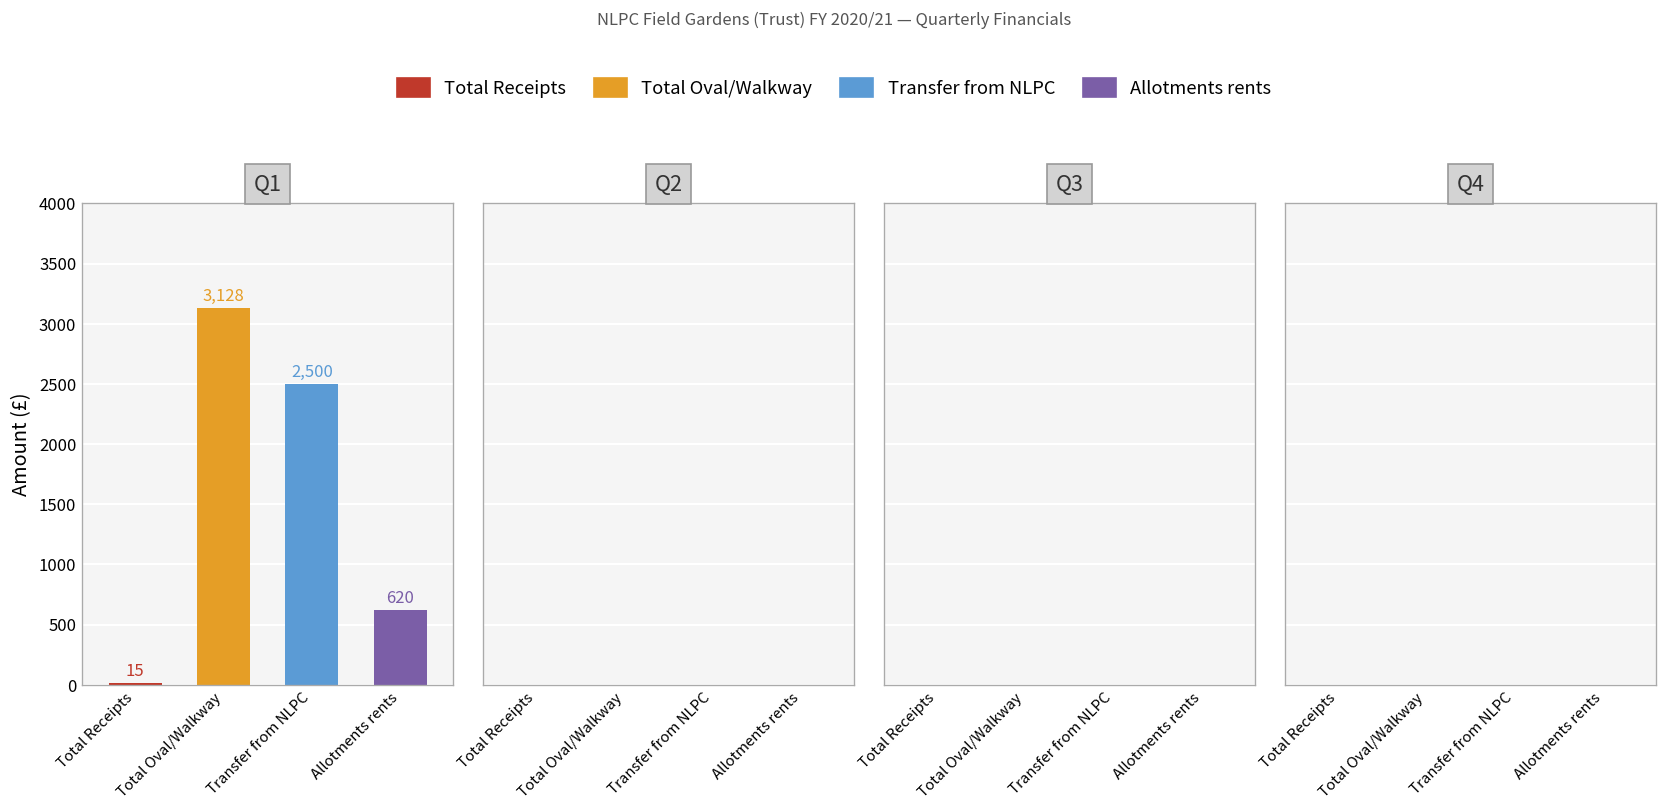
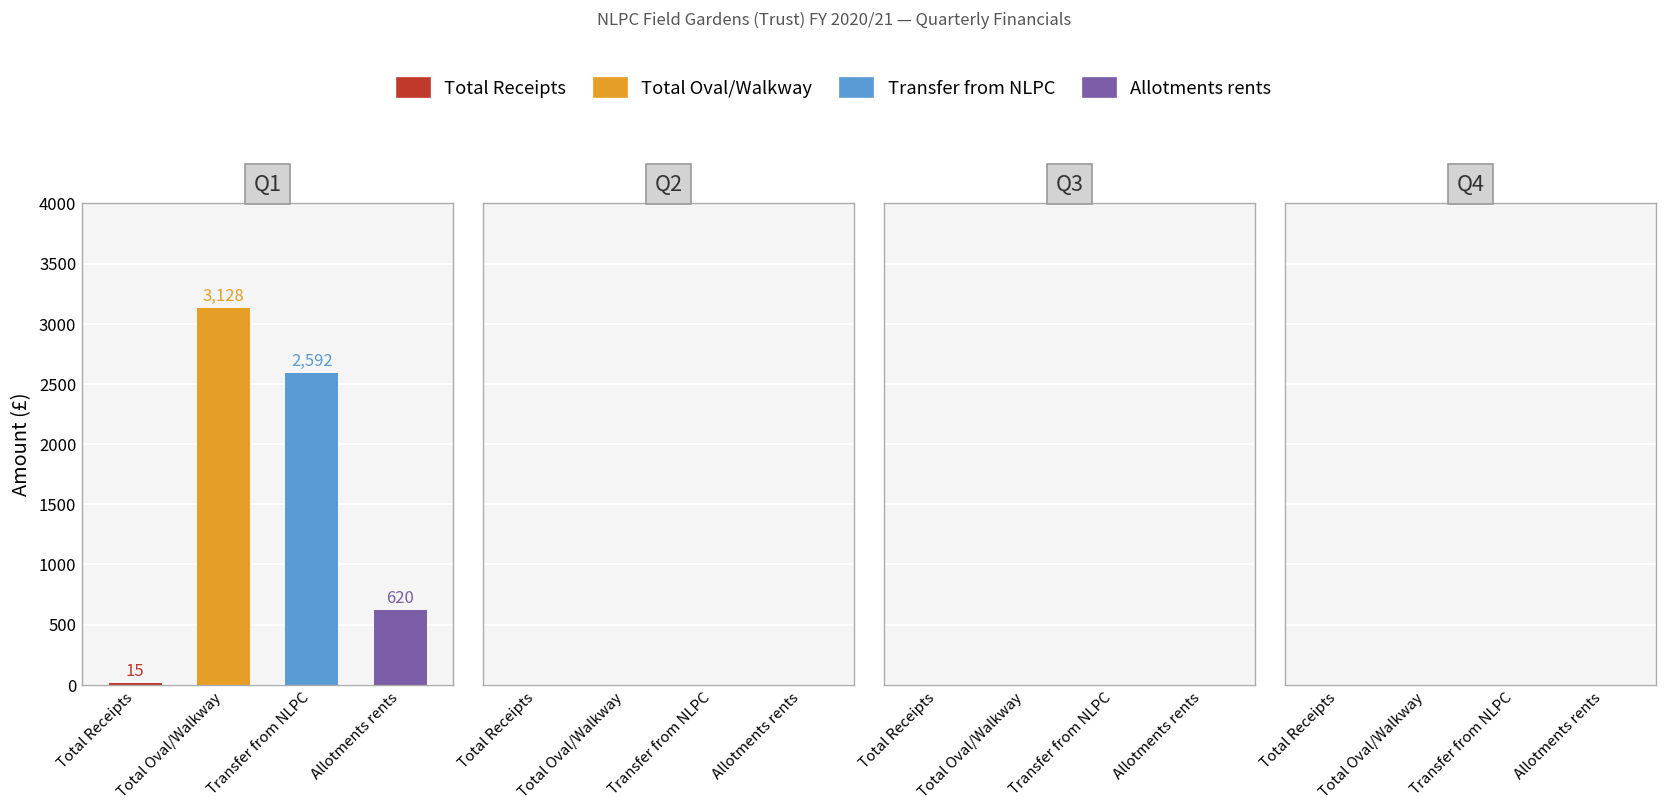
Q1, Transfer from NLPC: 2,500 -> 2,592
